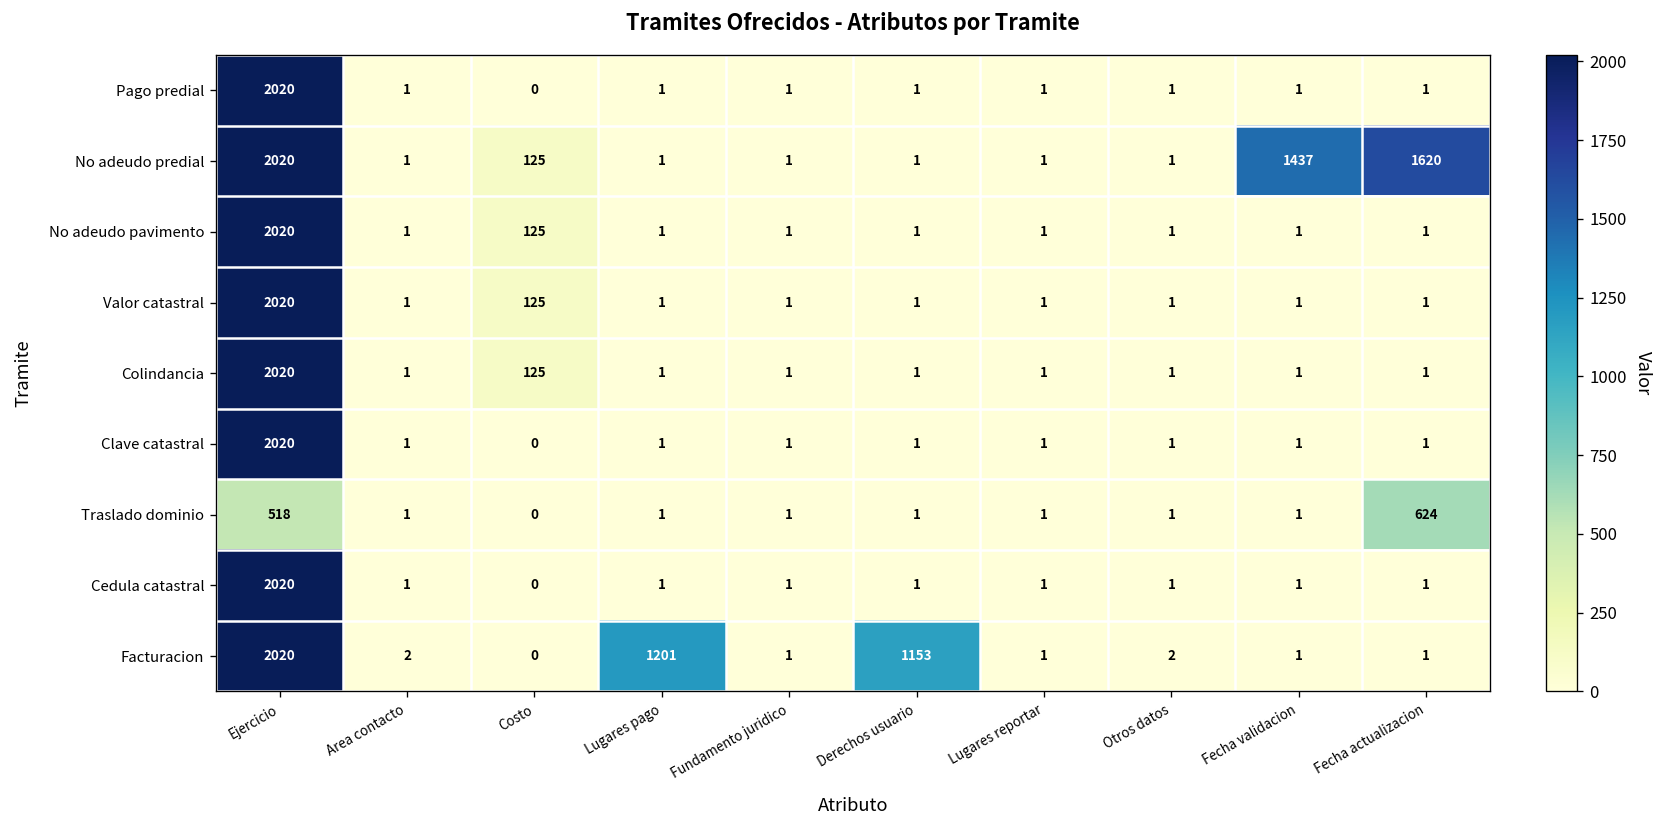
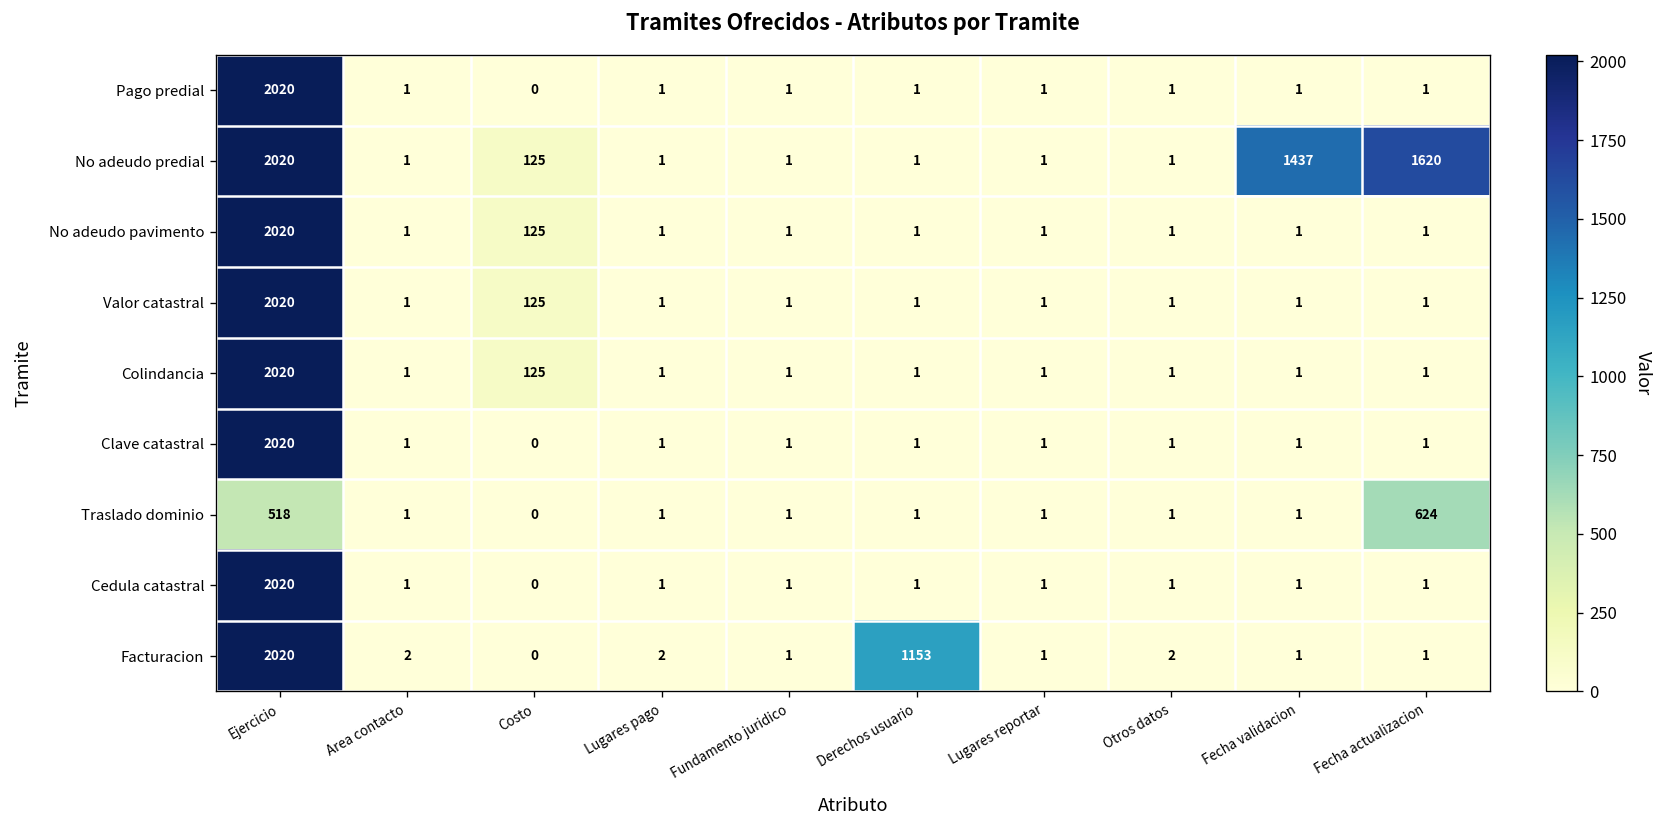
Facturacion, Lugares pago: 1201 -> 2
